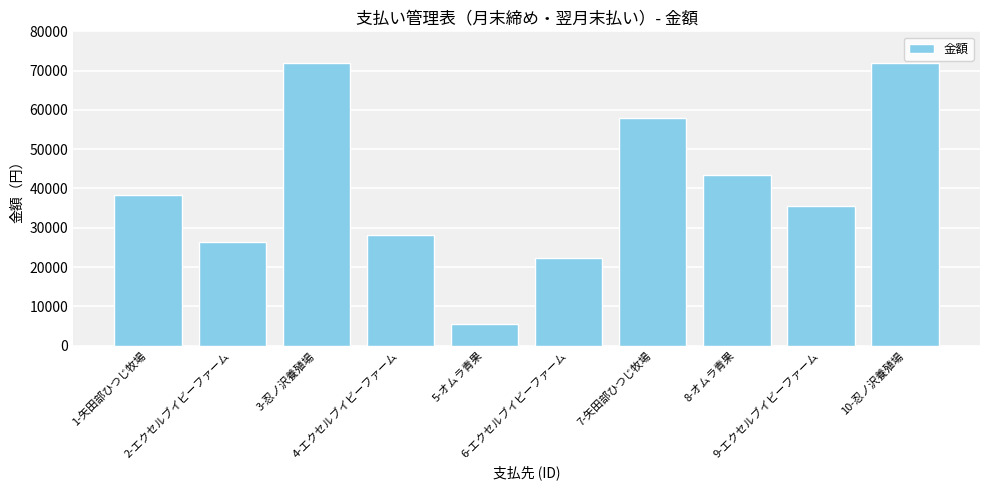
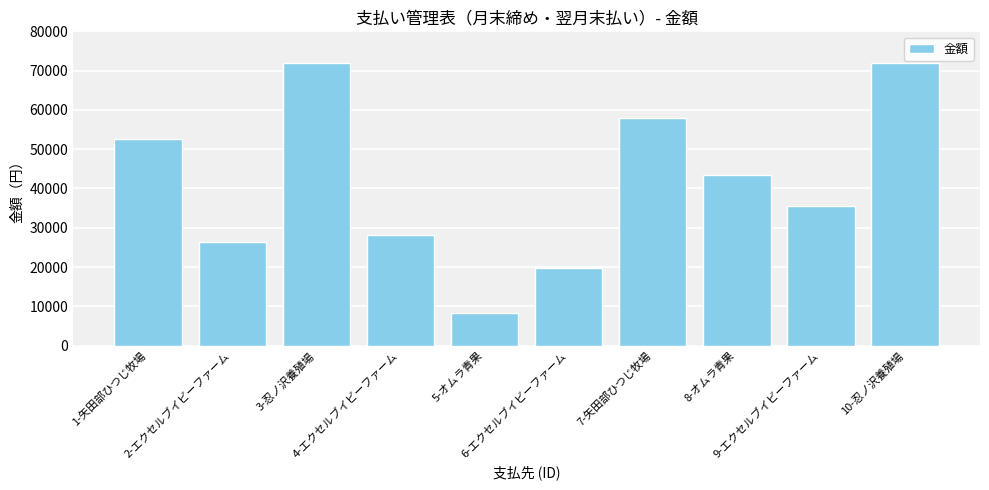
1-矢田部ひつじ牧場: 38000 -> 53000
5-オムラ青果: 6000 -> 8000
6-エクセルブイビーファーム: 22000 -> 20000
